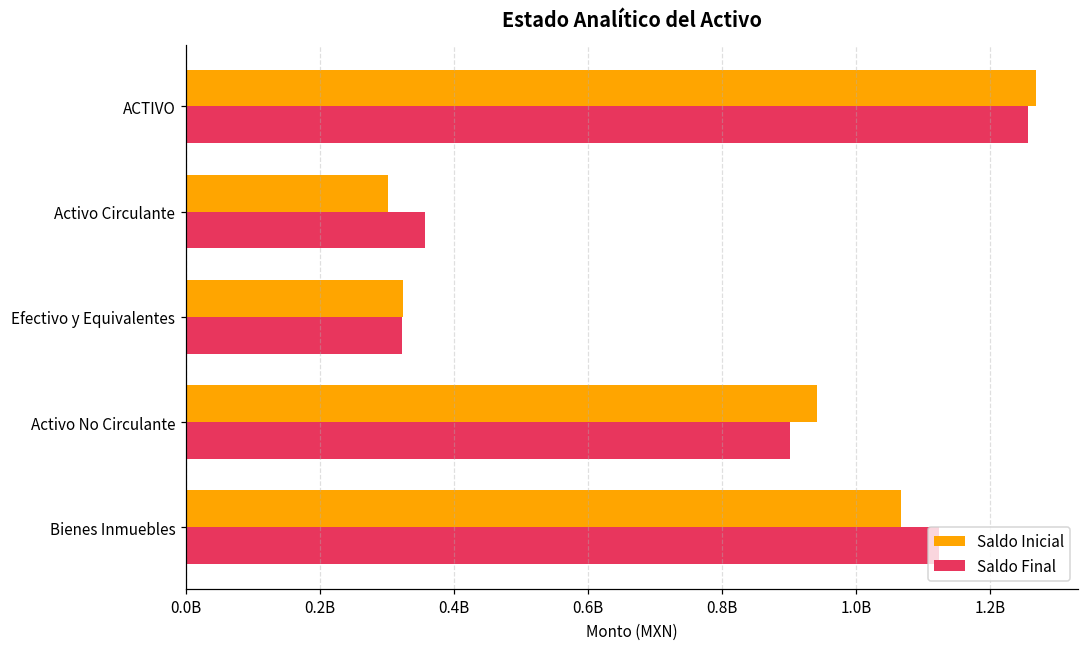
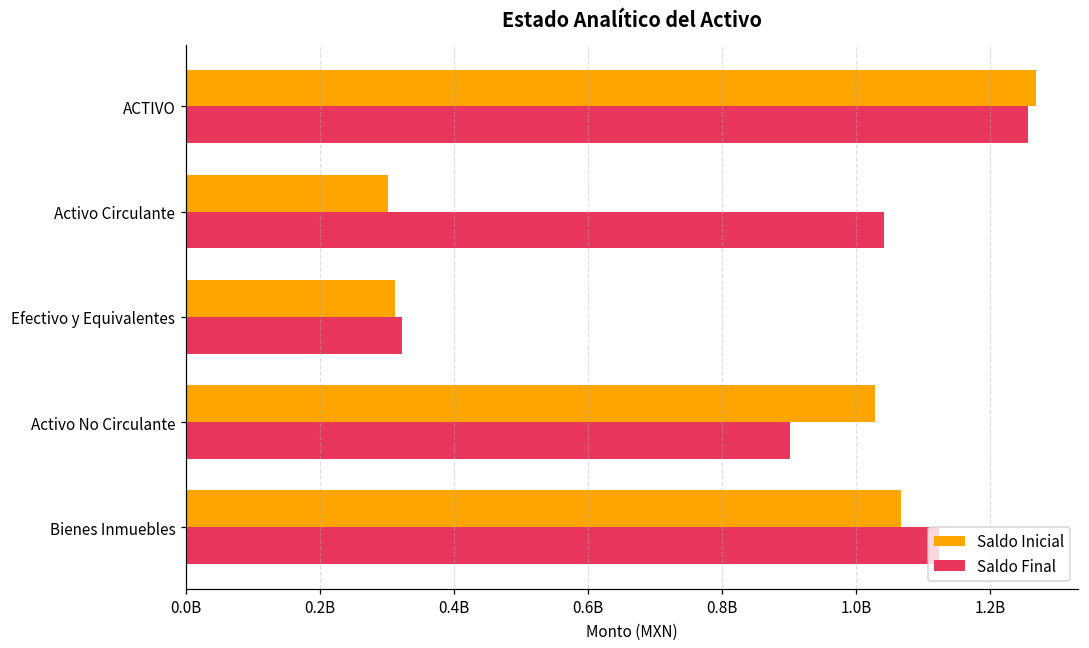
Saldo Final, Activo Circulante: 360000000 -> 1040000000
Saldo Inicial, Efectivo y Equivalentes: 320000000 -> 310000000
Saldo Inicial, Activo No Circulante: 940000000 -> 1030000000
